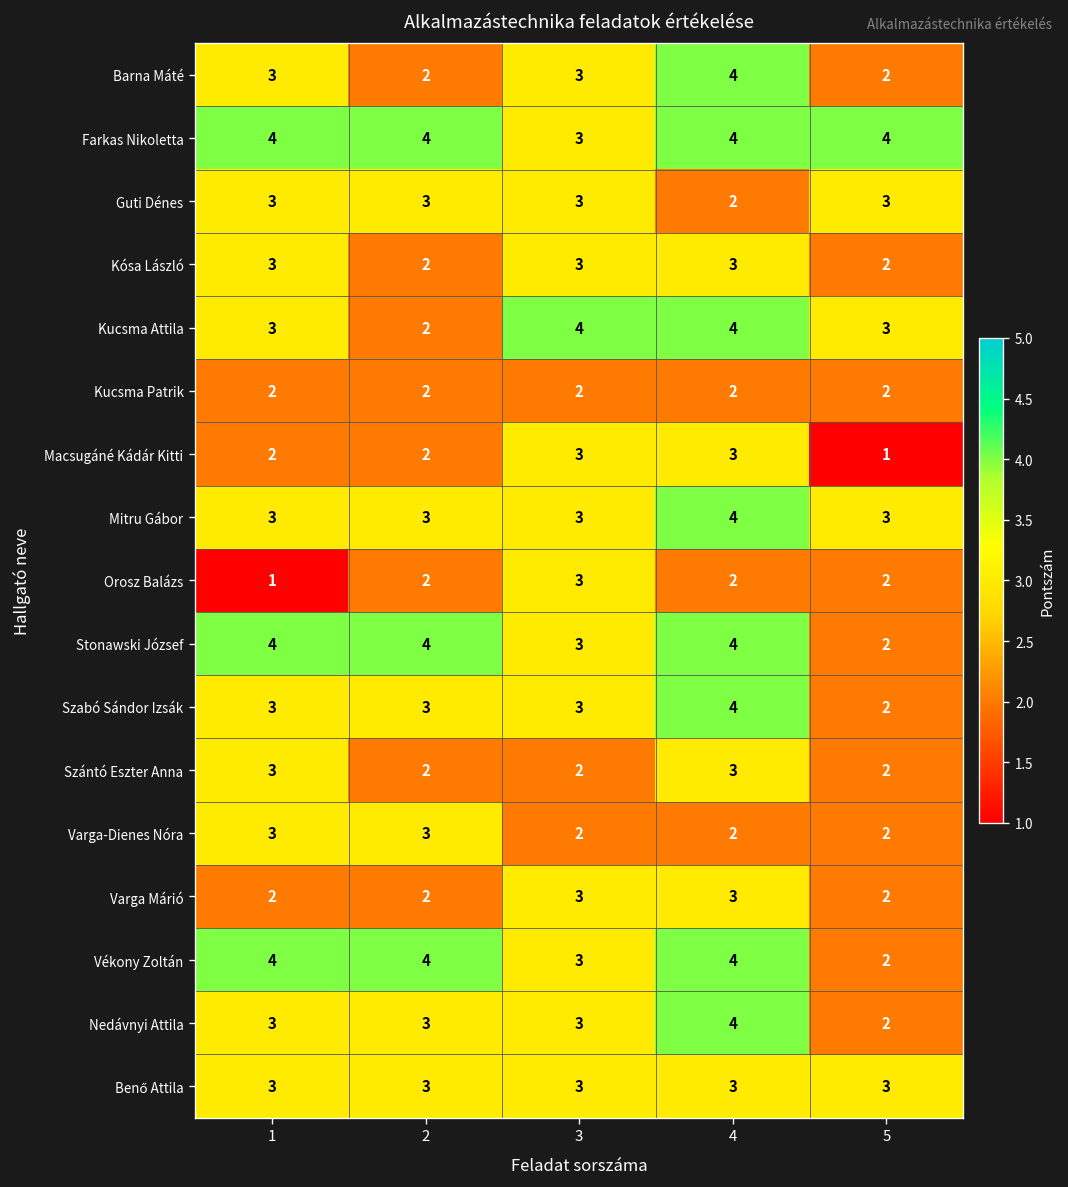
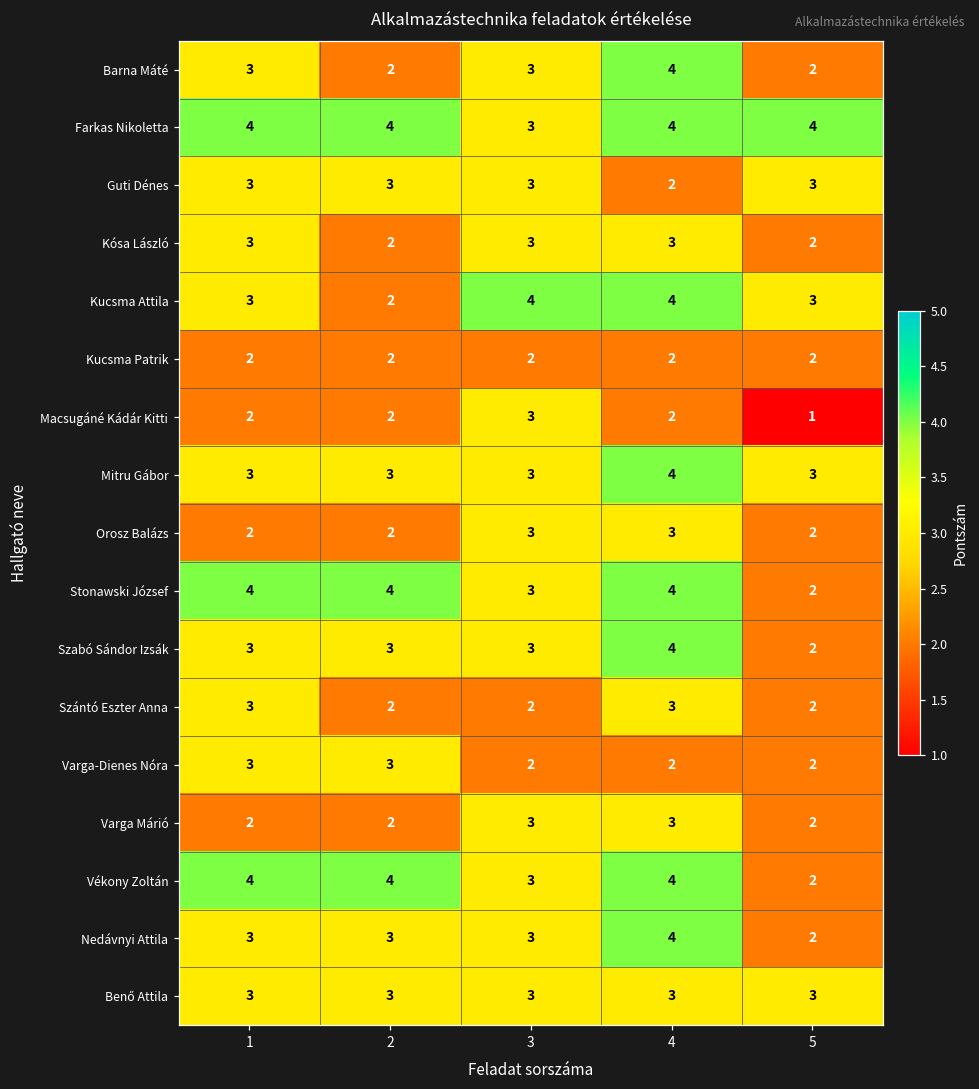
Macsugáné Kádár Kitti, 4: 3 -> 2
Orosz Balázs, 1: 1 -> 2
Orosz Balázs, 4: 2 -> 3
